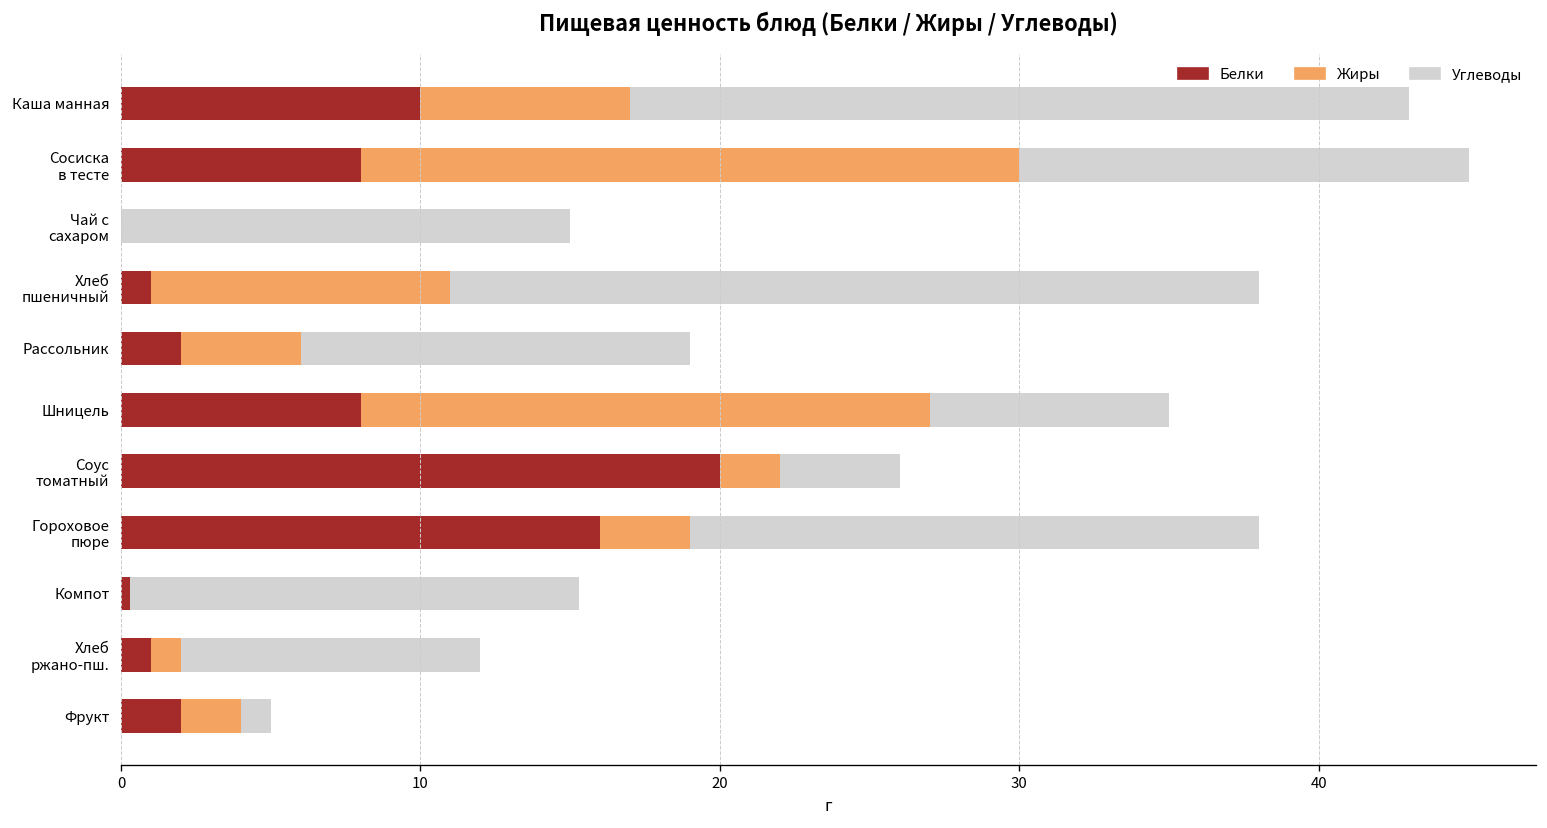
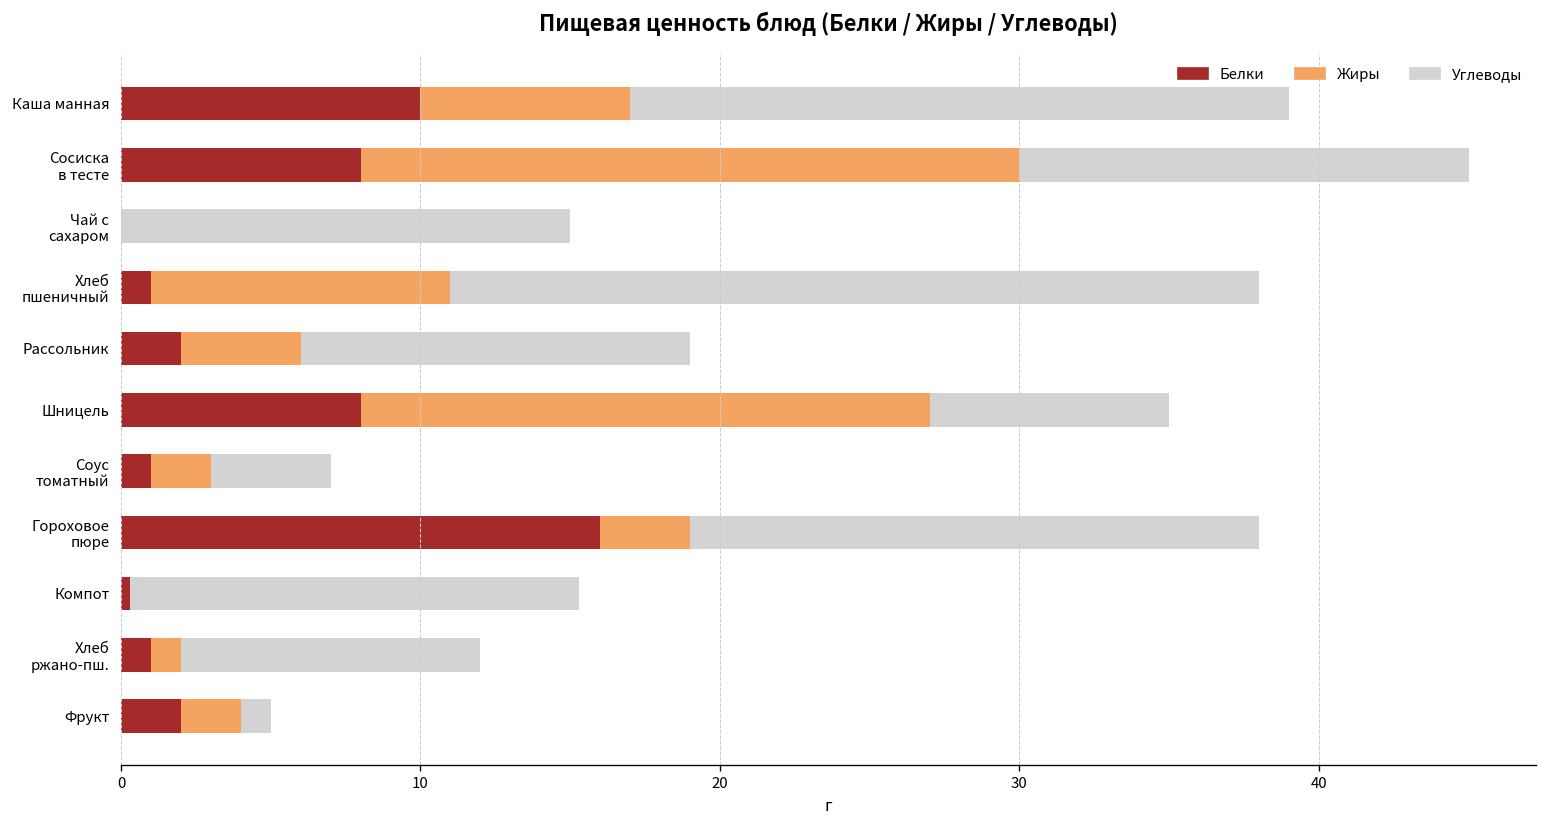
Углеводы, Каша манная: 26 -> 22
Белки, Соус томатный: 20 -> 1
